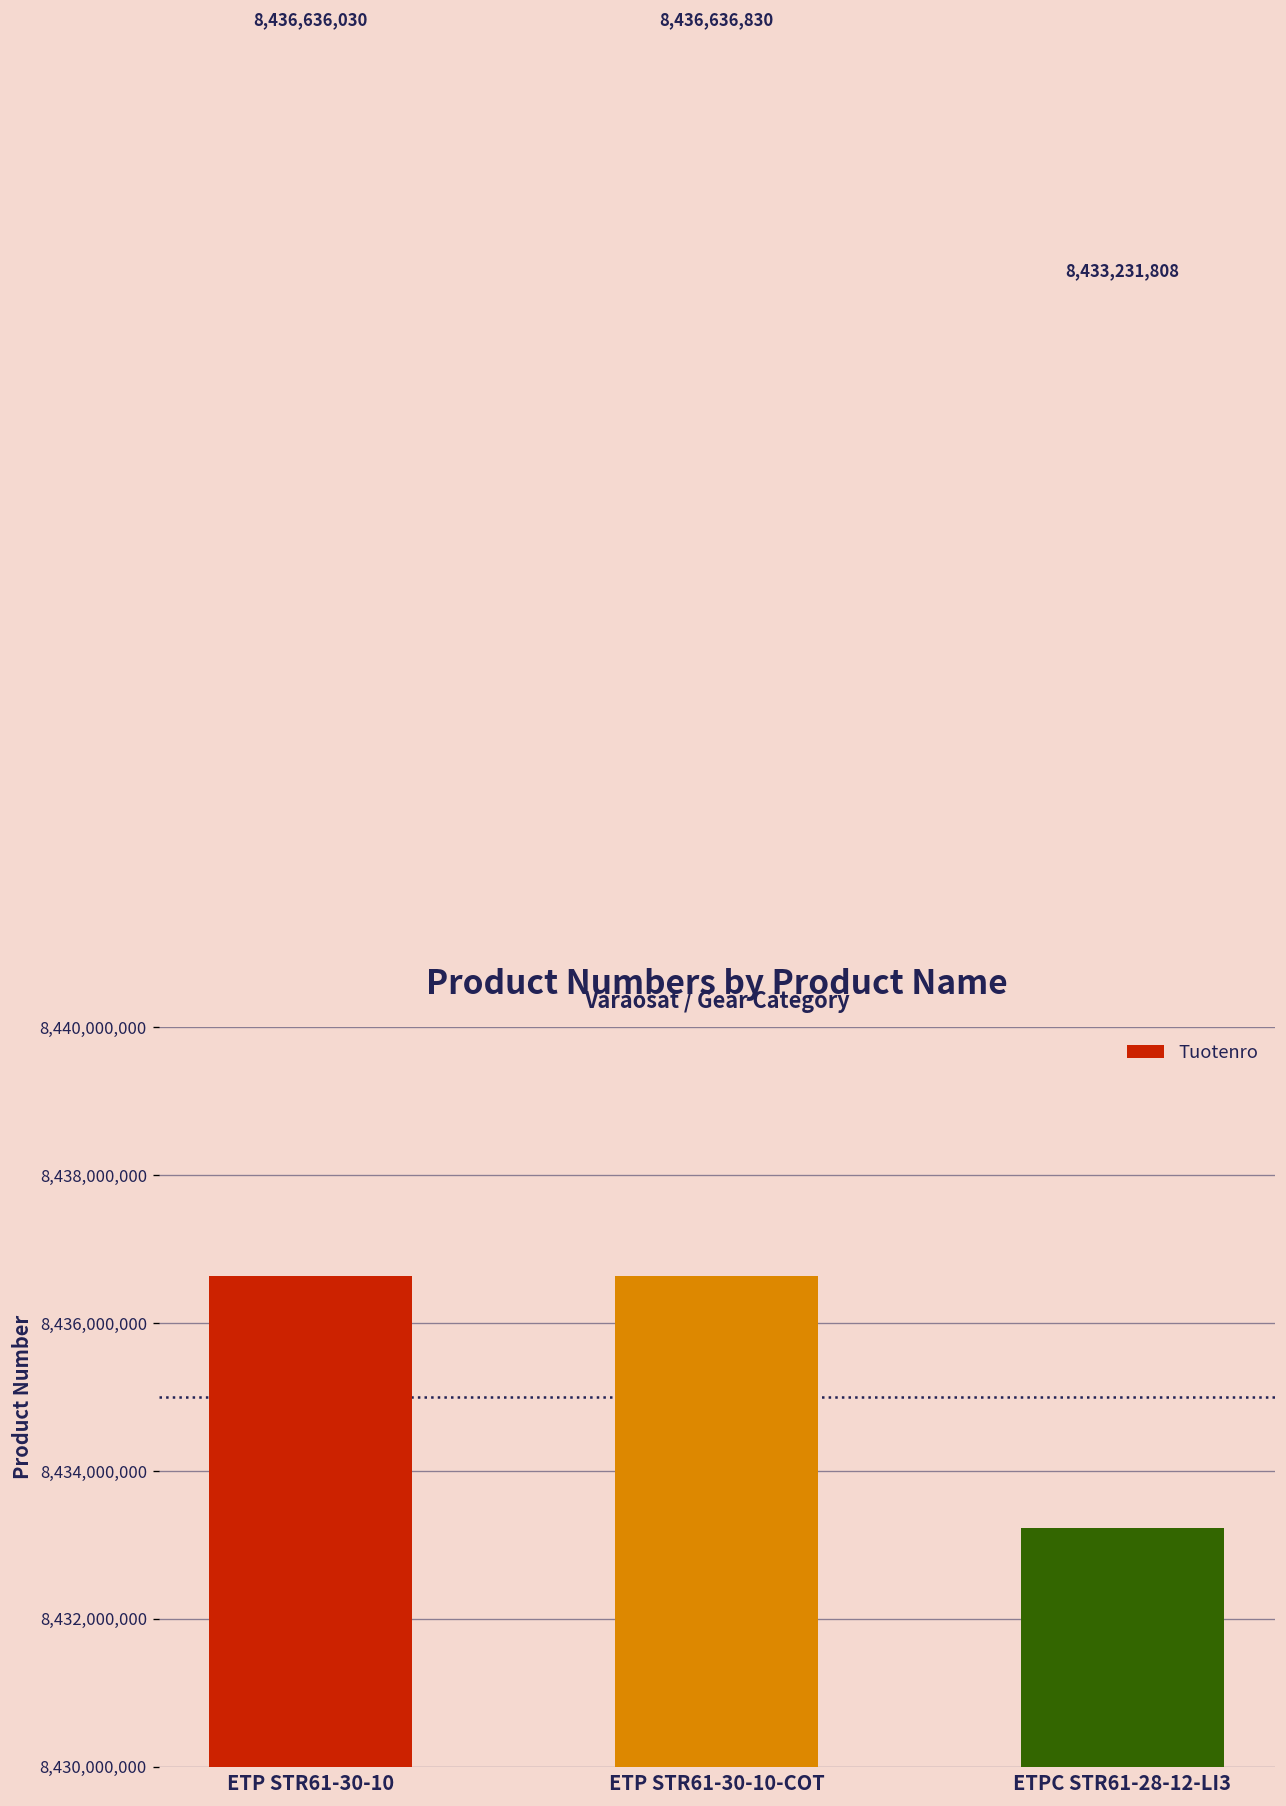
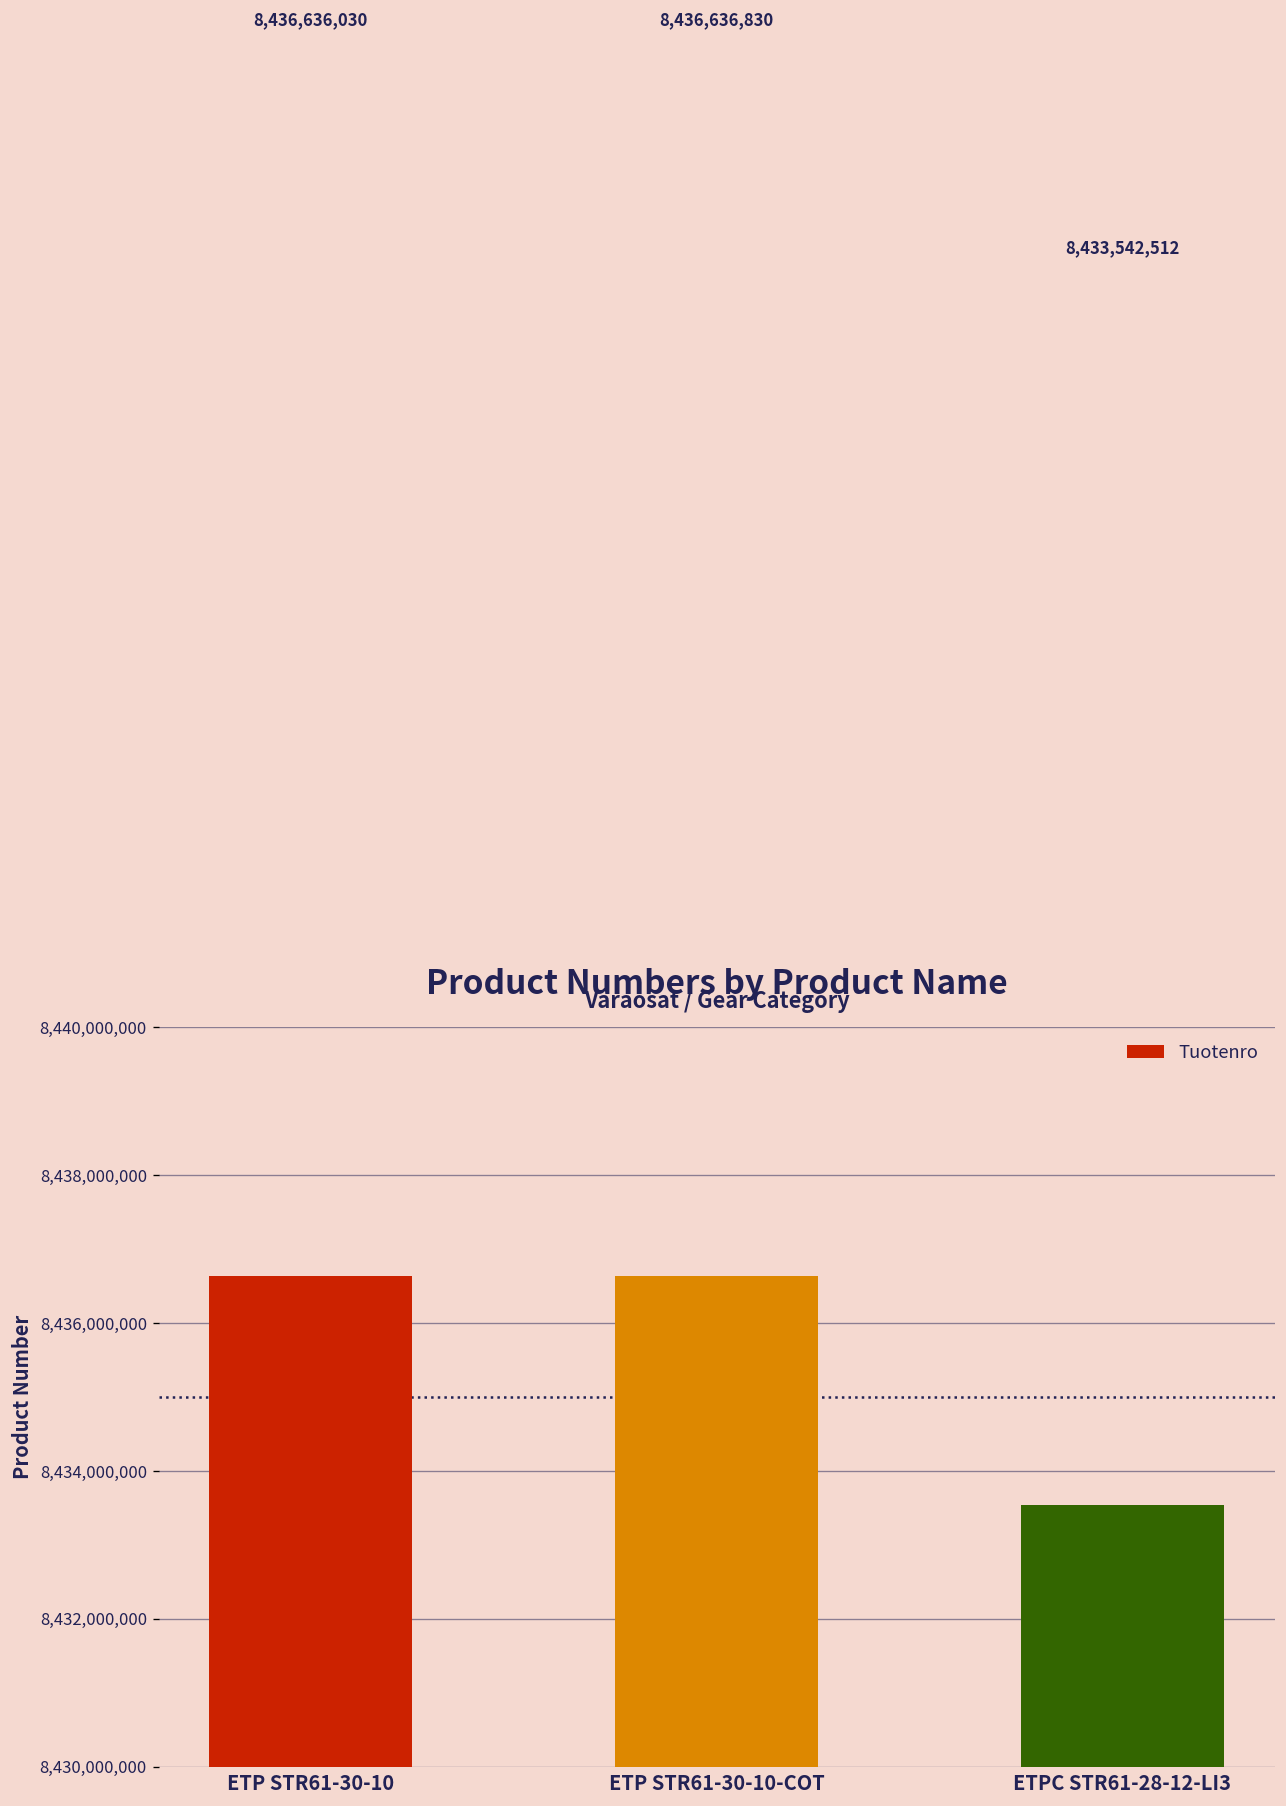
ETPC STR61-28-12-LI3: 8,433,231,808 -> 8,433,542,512
